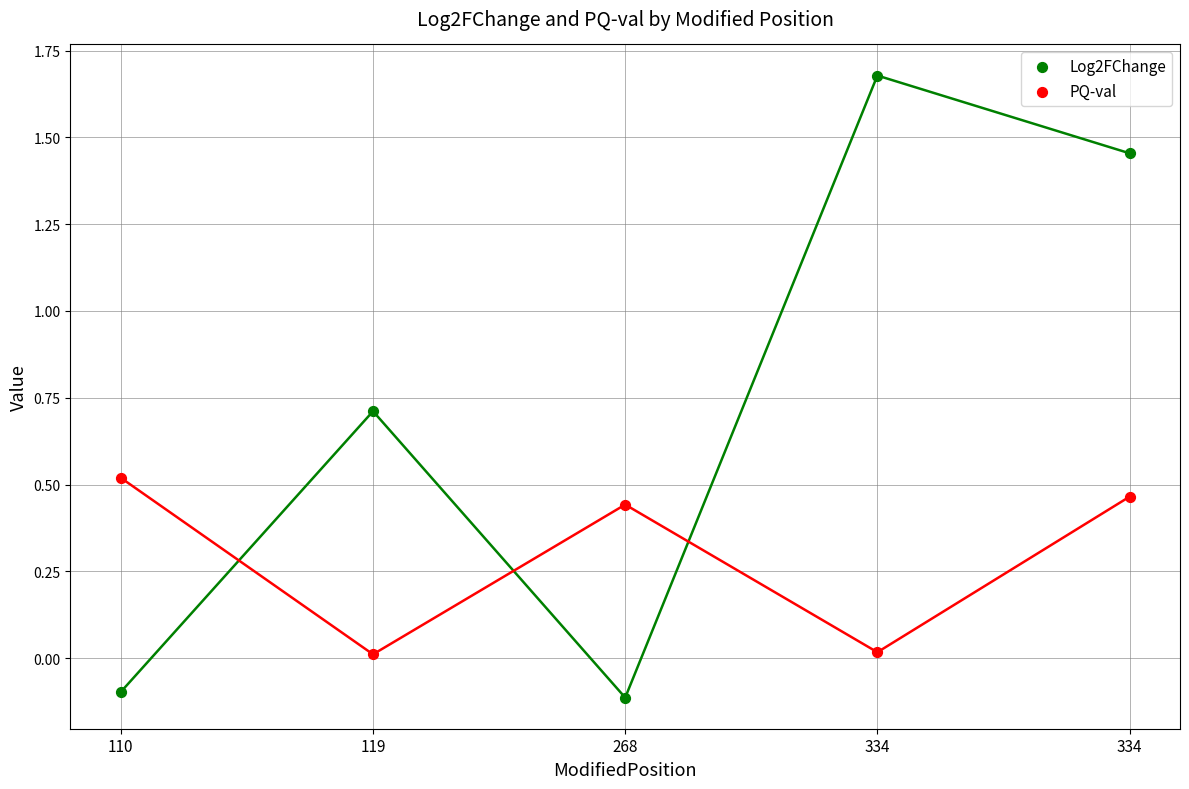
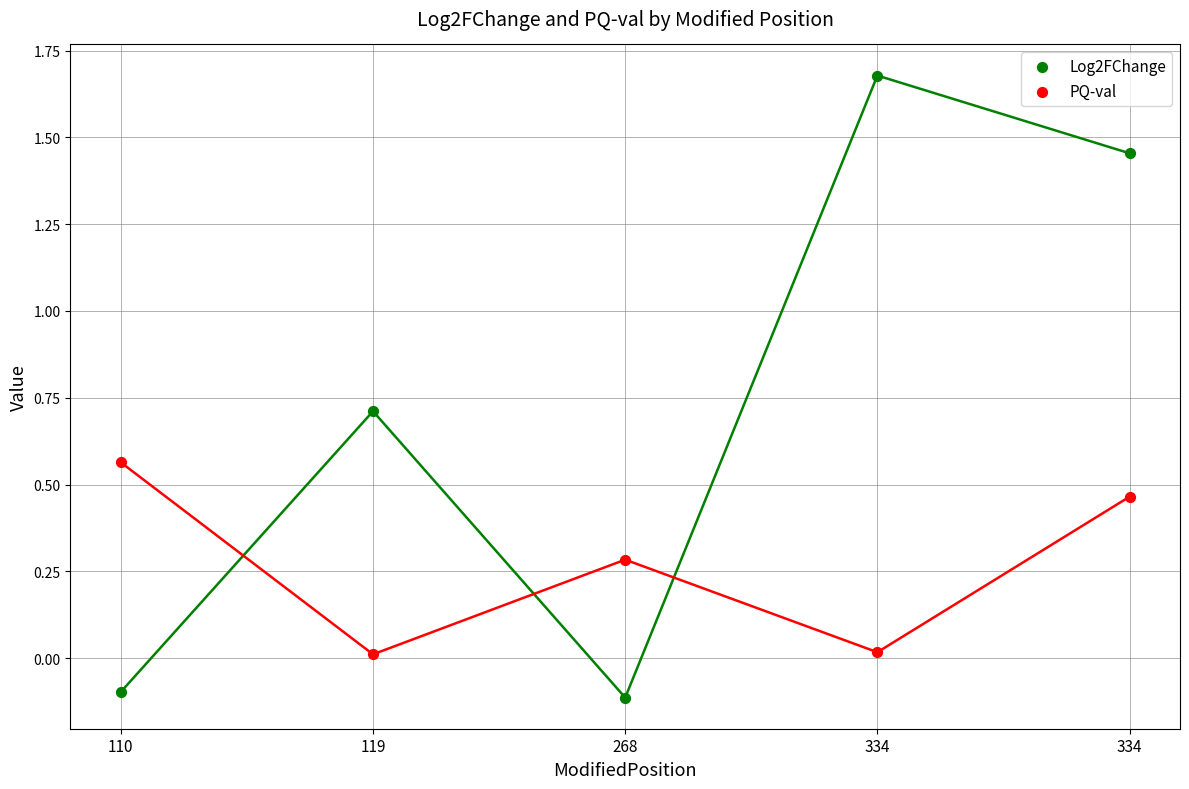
PQ-val, 110: 0.52 -> 0.56
PQ-val, 268: 0.44 -> 0.28
